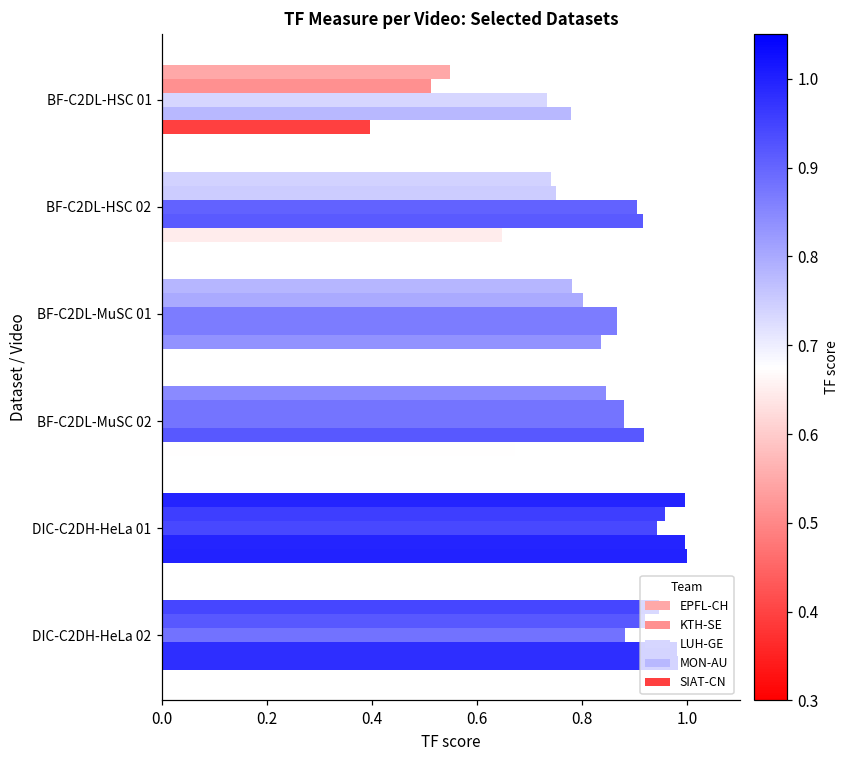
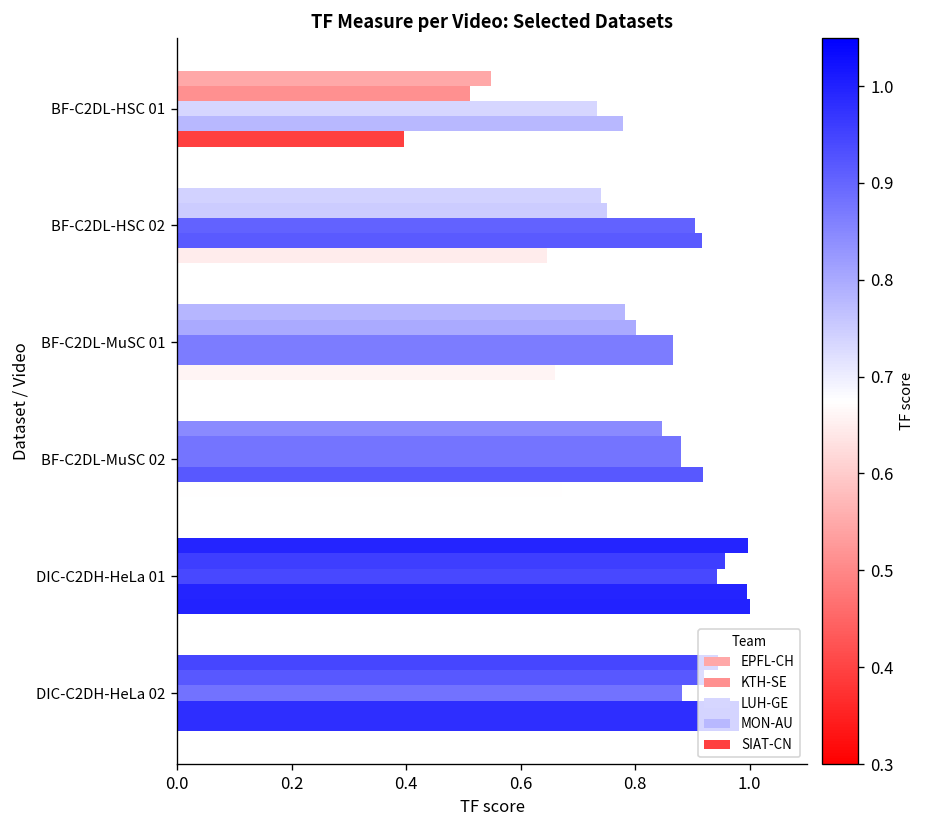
SIAT-CN, BF-C2DL-MuSC 01: 0.84 -> 0.66
